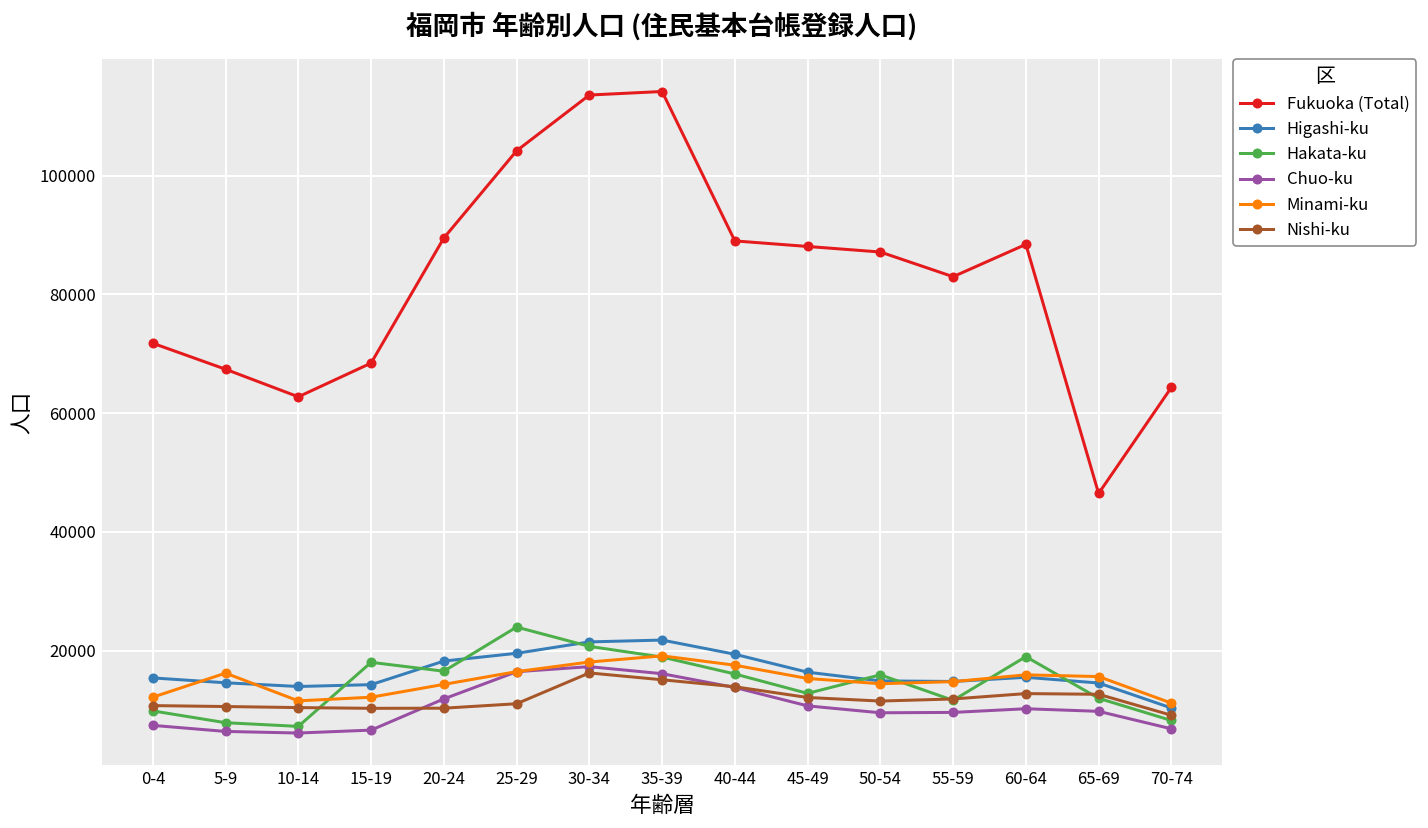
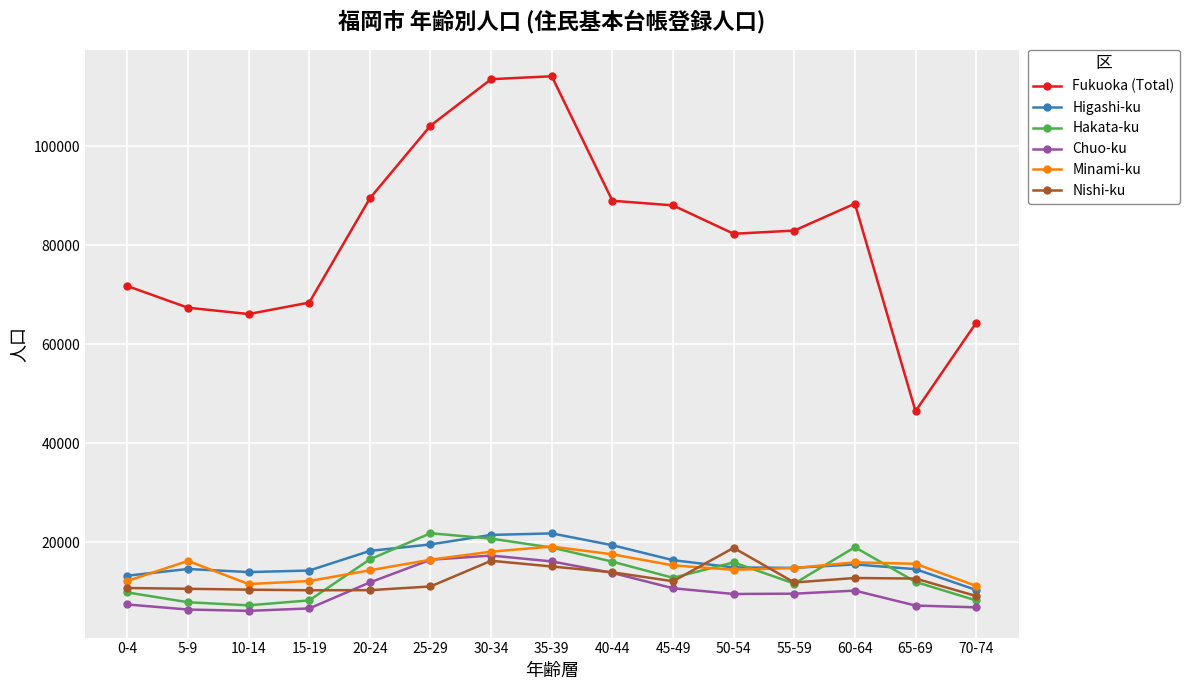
Higashi-ku, 0-4: 15000 -> 13000
Fukuoka (Total), 10-14: 63000 -> 66000
Hakata-ku, 15-19: 18000 -> 8000
Hakata-ku, 25-29: 24000 -> 22000
Fukuoka (Total), 50-54: 87000 -> 82000
Nishi-ku, 50-54: 11000 -> 19000
Chuo-ku, 65-69: 10000 -> 7000
